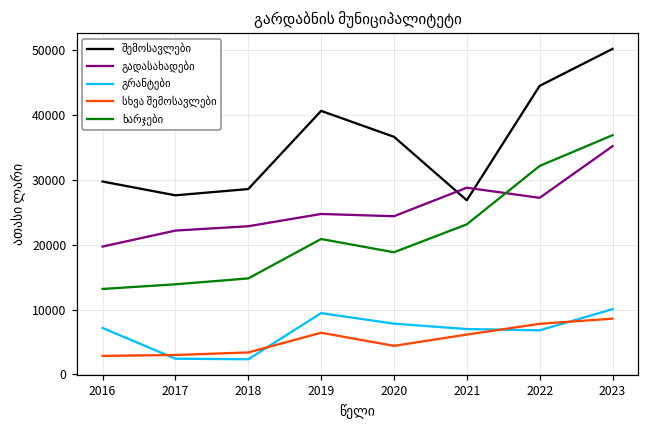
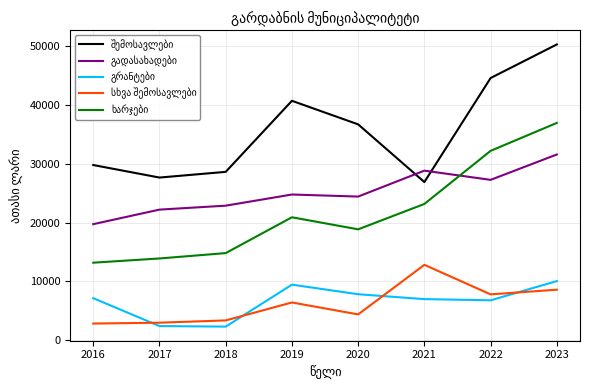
სხვა შემოსავლები, 2021: 6000 -> 13000
გადასახადები, 2023: 35000 -> 32000
